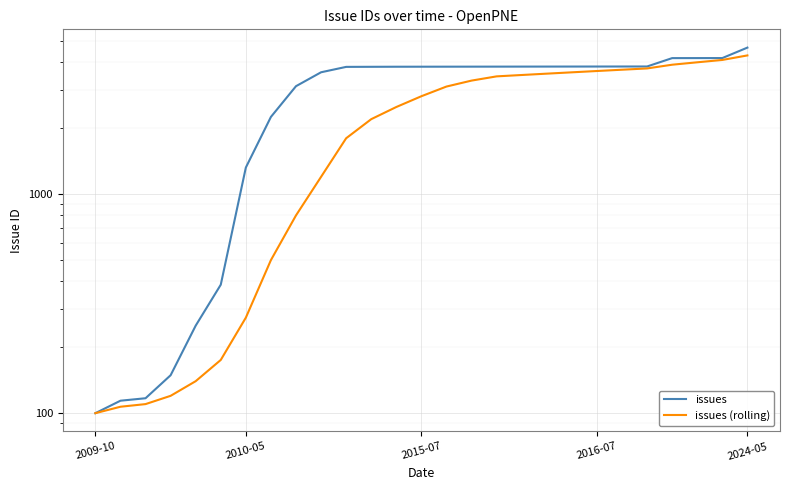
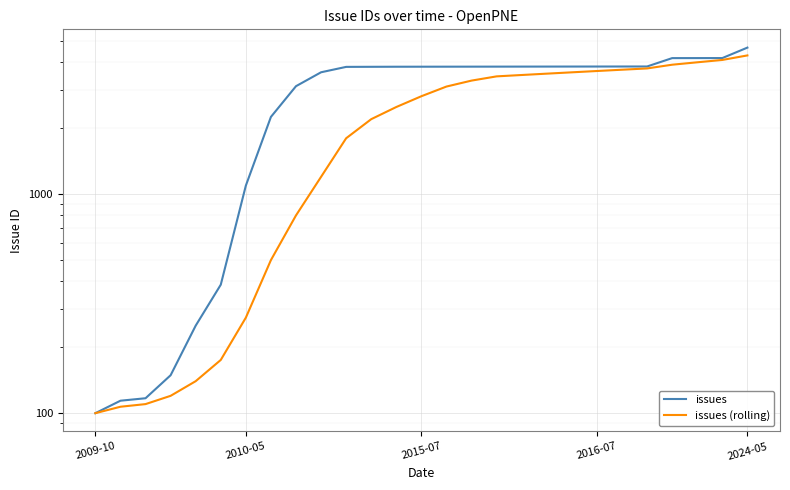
issues, 2010-05: 1300 -> 1100
